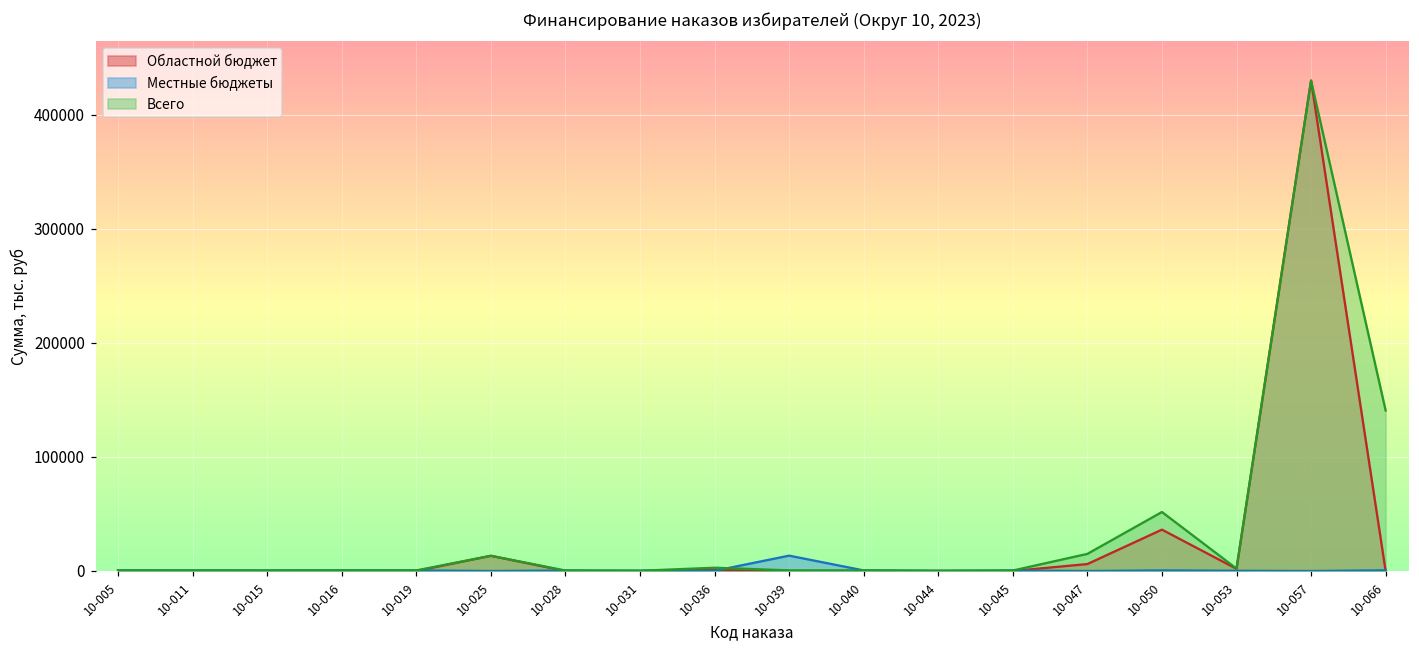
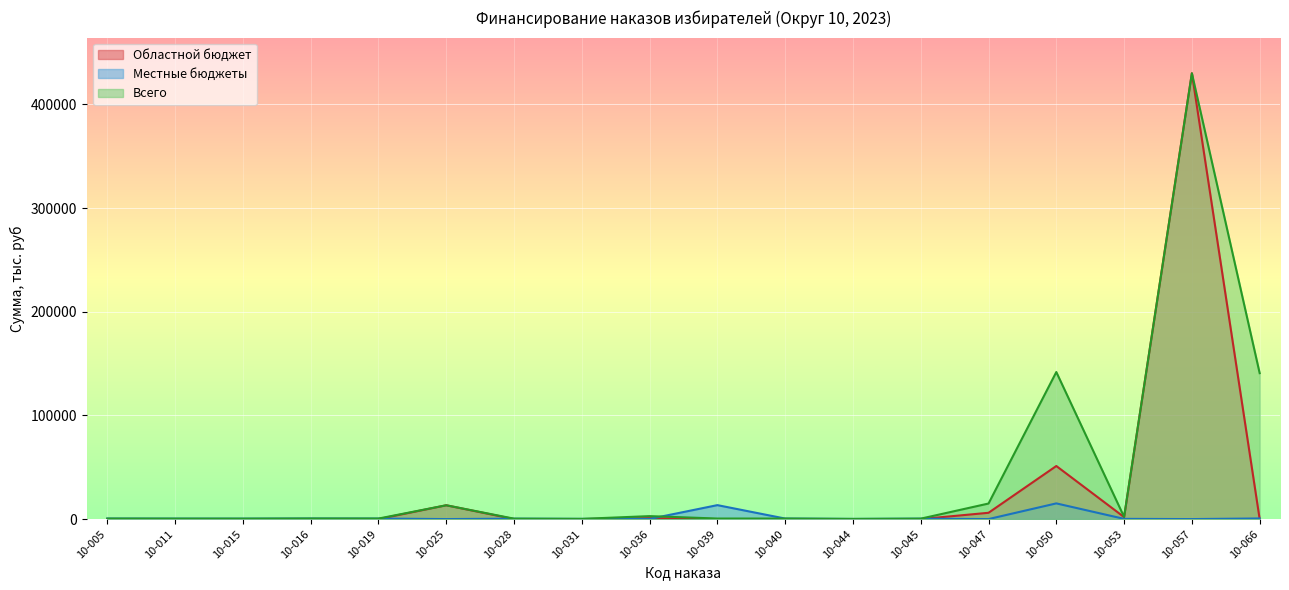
Областной бюджет, 10-050: 36000 -> 51000
Местные бюджеты, 10-050: 1000 -> 15000
Всего, 10-050: 52000 -> 142000
